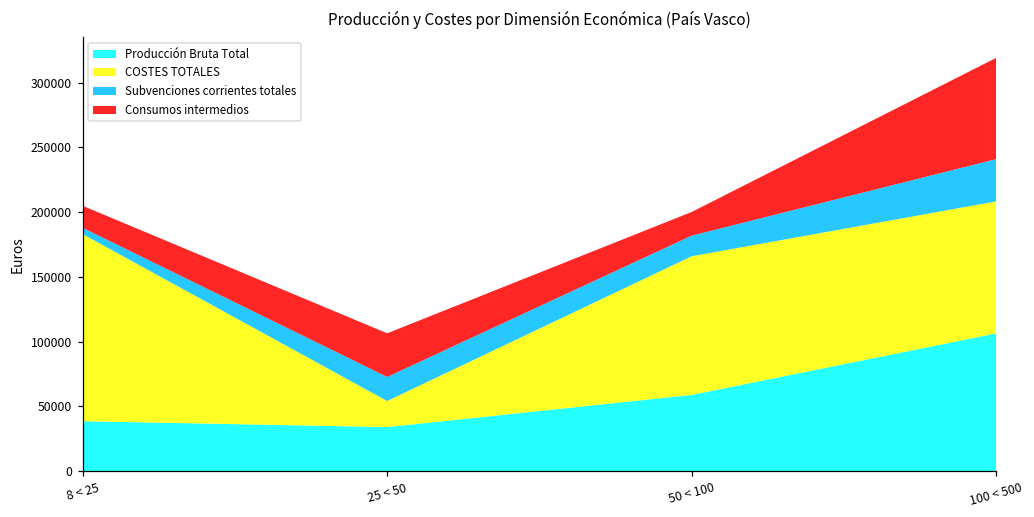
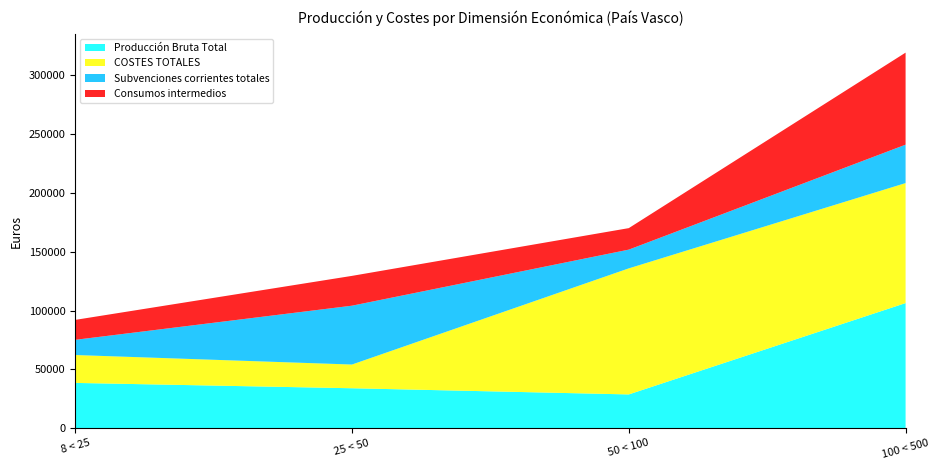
COSTES TOTALES, 8 < 25: 144000 -> 24000
Subvenciones corrientes totales, 8 < 25: 5000 -> 13000
Subvenciones corrientes totales, 25 < 50: 19000 -> 50000
Consumos intermedios, 25 < 50: 34000 -> 25000
Producción Bruta Total, 50 < 100: 59000 -> 29000
